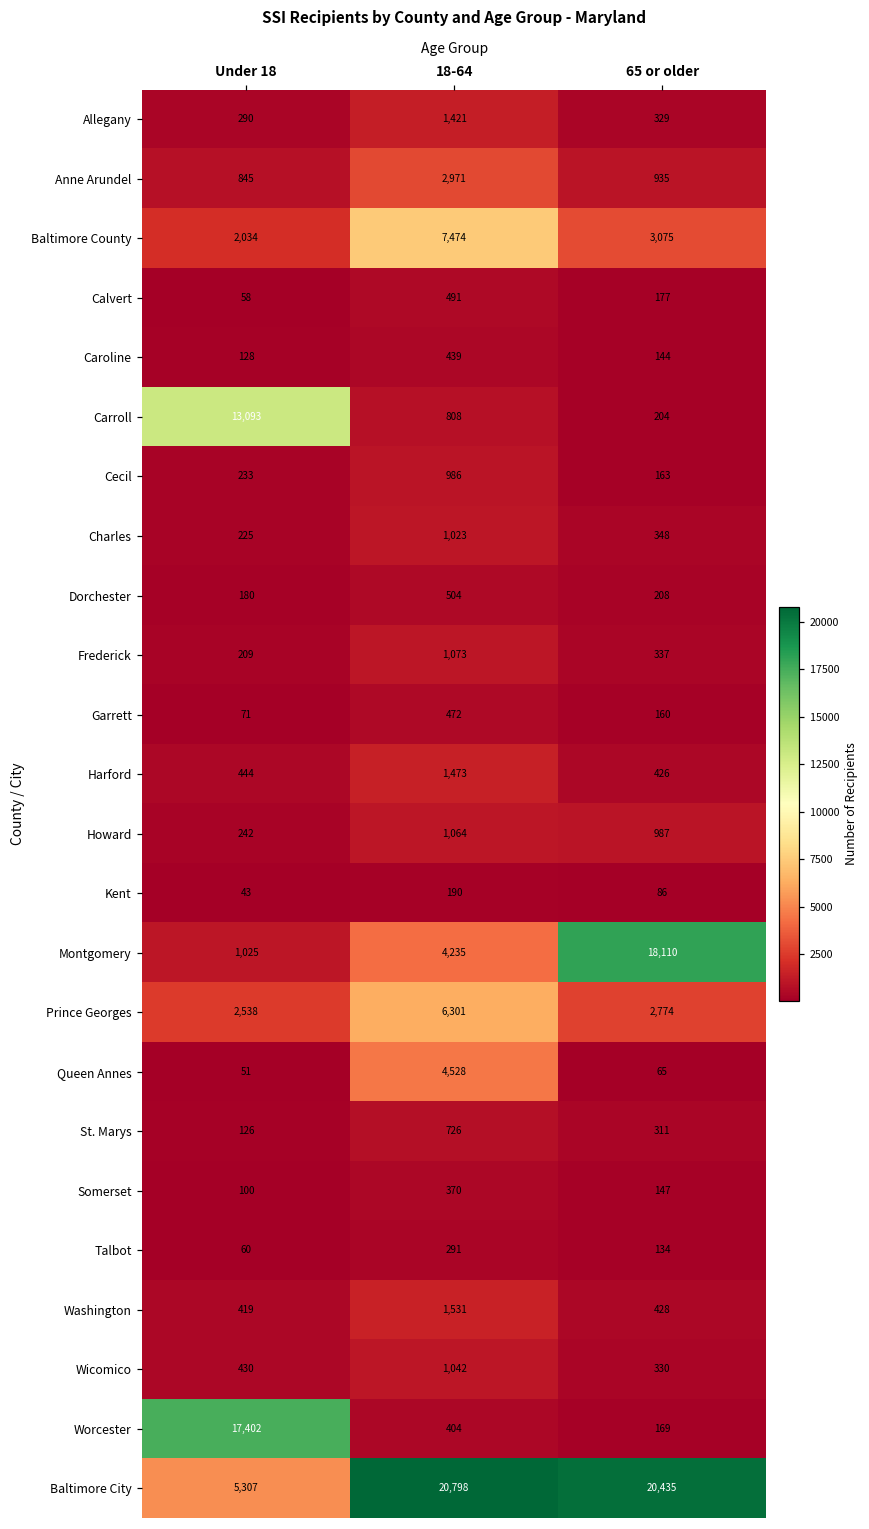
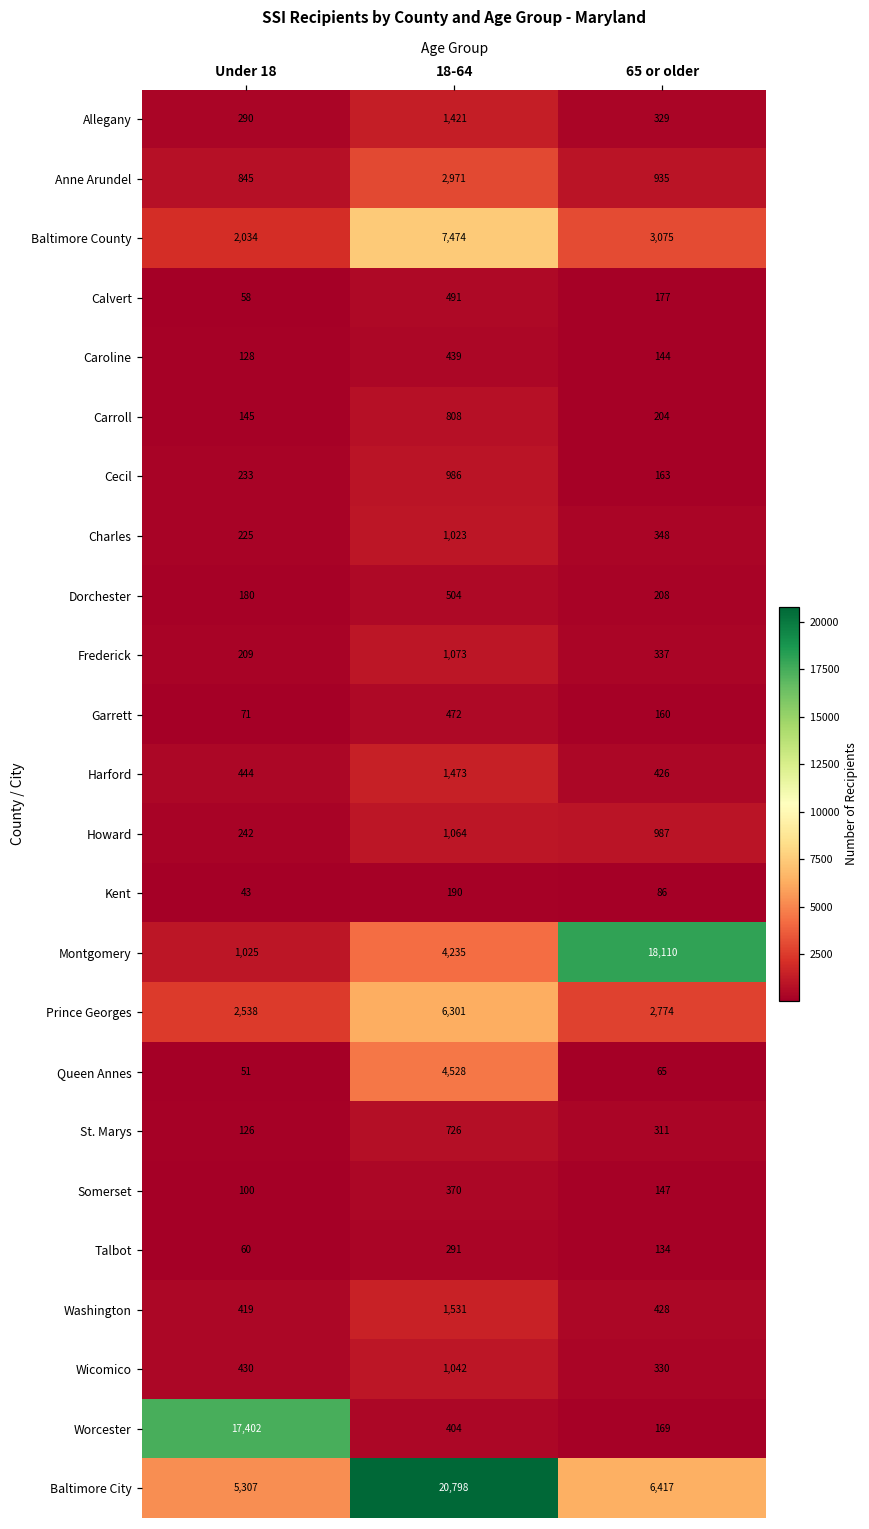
Carroll, Under 18: 13,093 -> 145
Baltimore City, 65 or older: 20,435 -> 6,417
